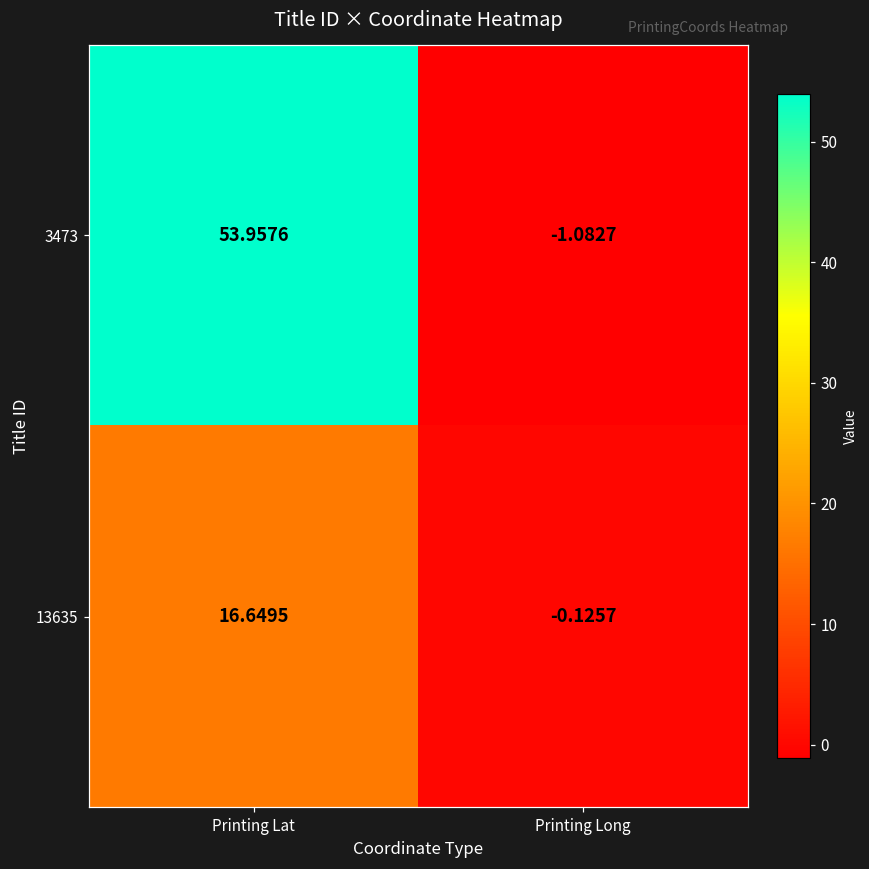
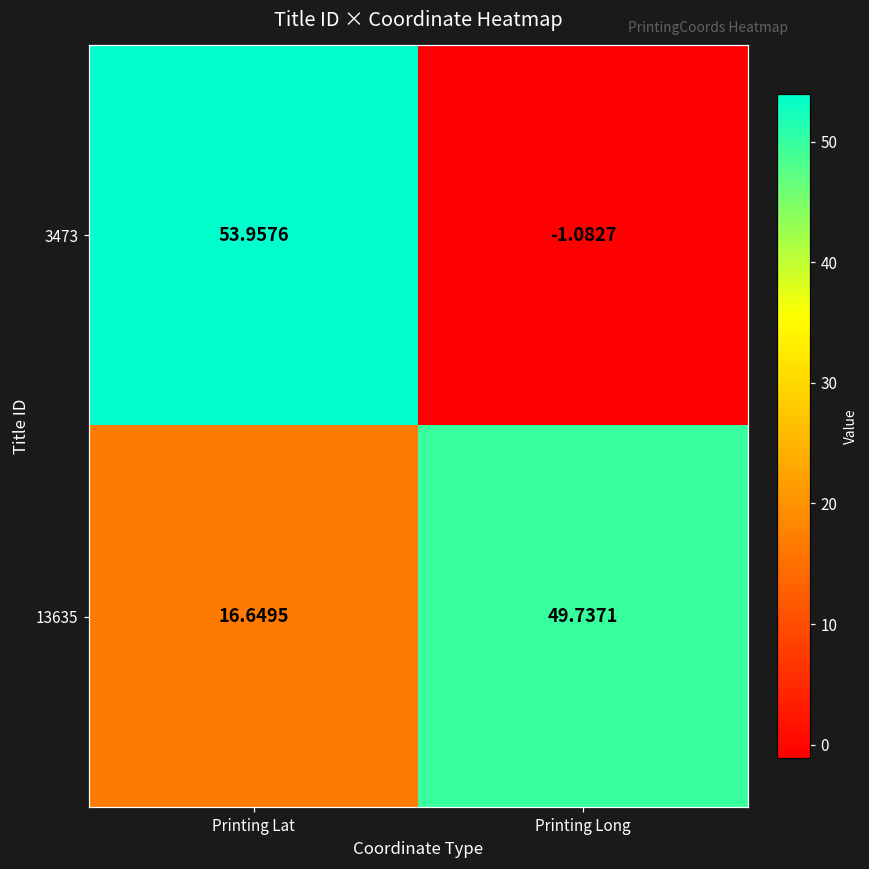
13635, Printing Long: -0.1257 -> 49.7371
